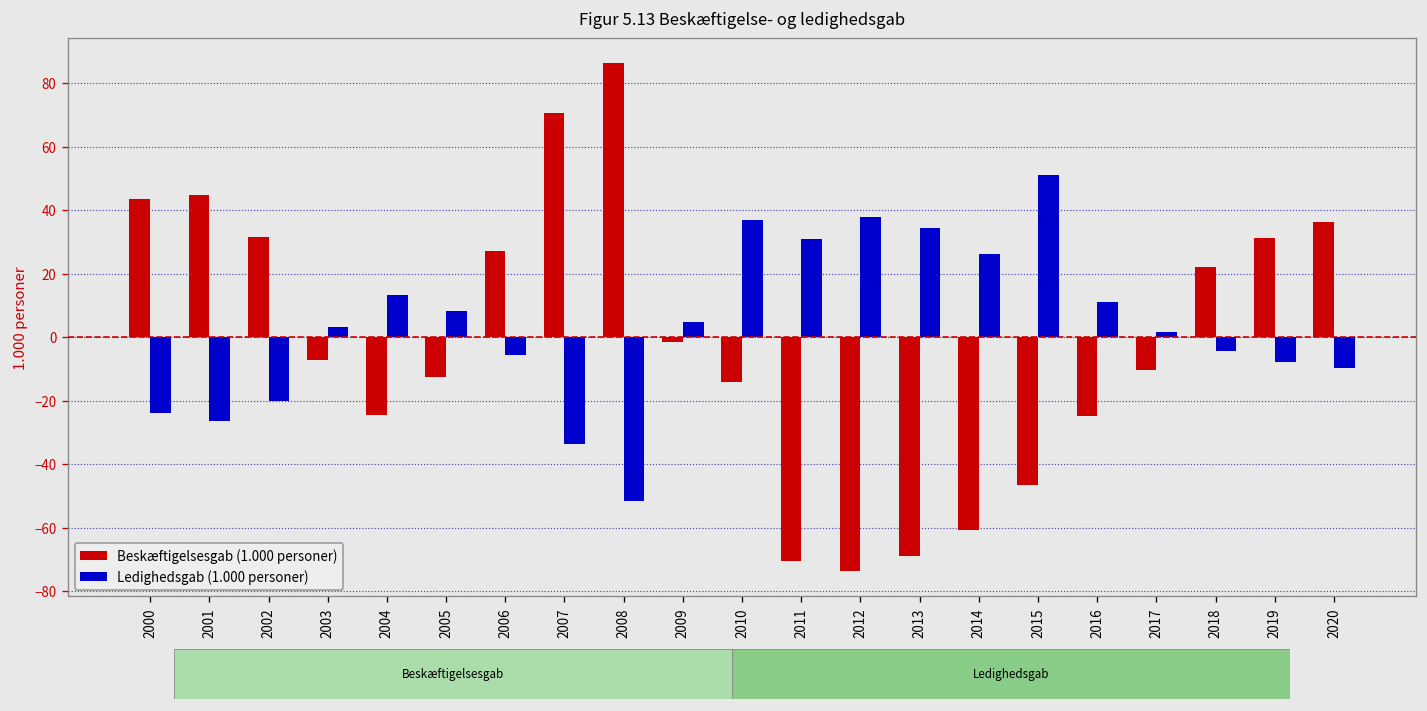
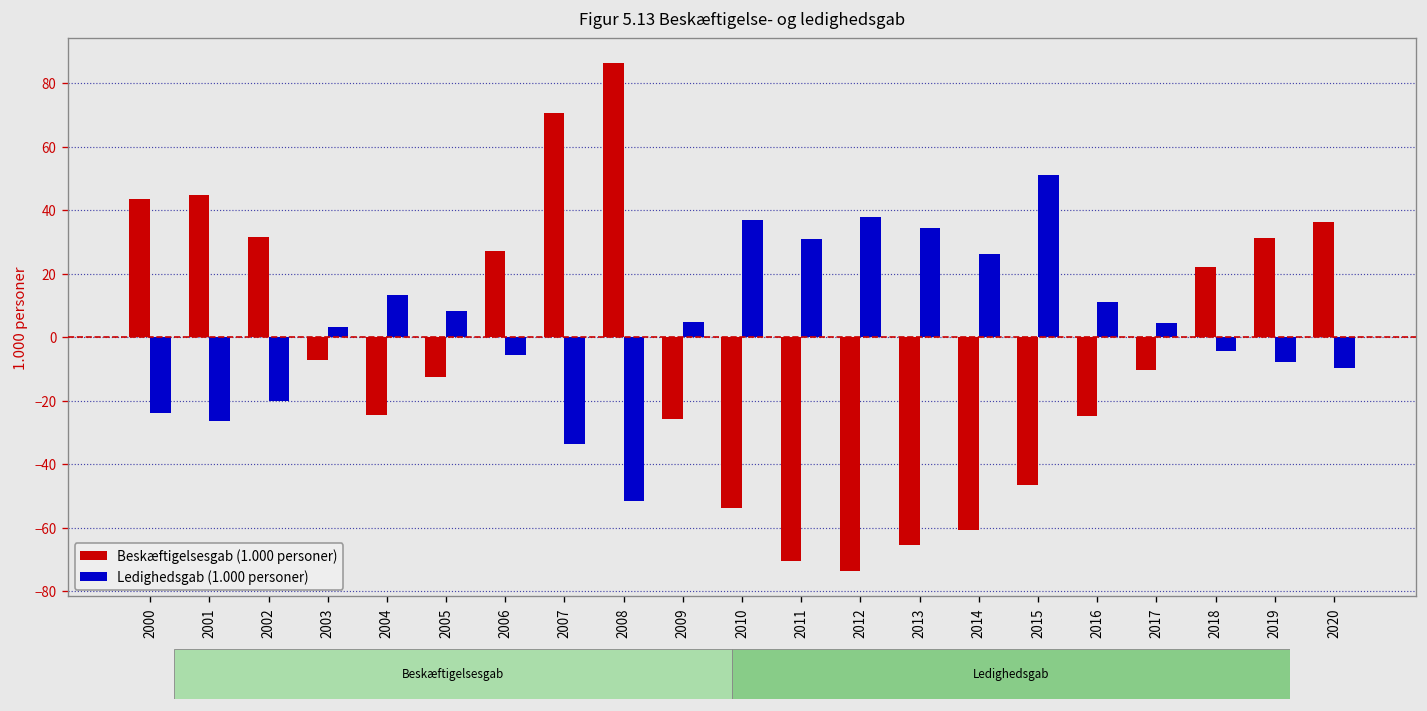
Beskæftigelsesgab (1.000 personer), 2009: -2 -> -26
Beskæftigelsesgab (1.000 personer), 2010: -14 -> -54
Beskæftigelsesgab (1.000 personer), 2013: -69 -> -66
Ledighedsgab (1.000 personer), 2017: 2 -> 5
